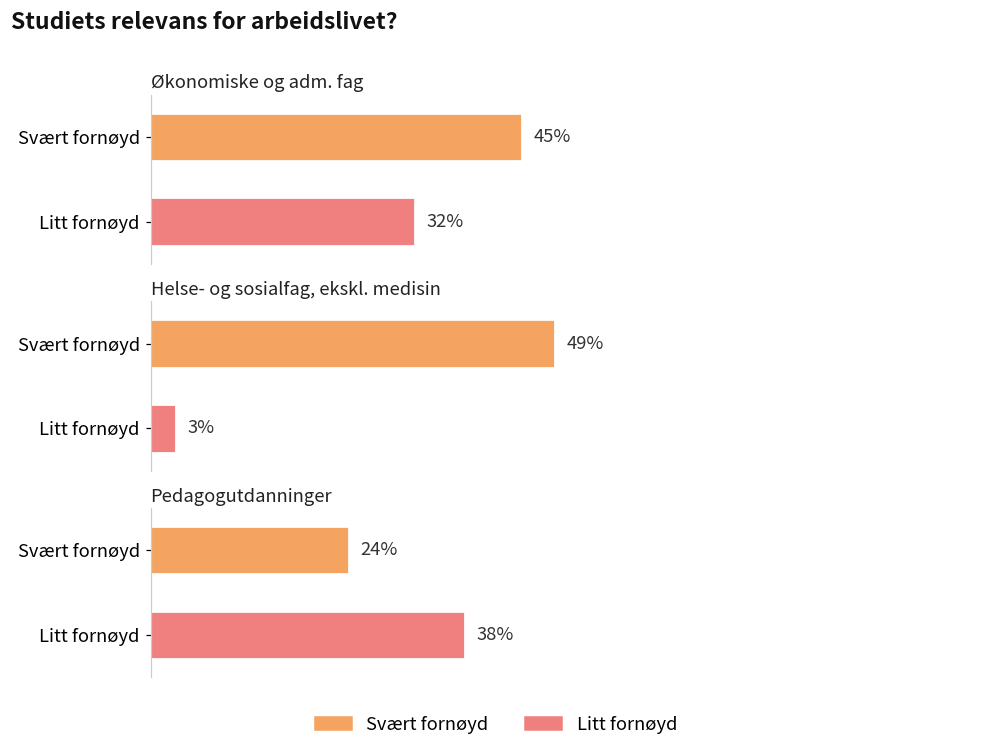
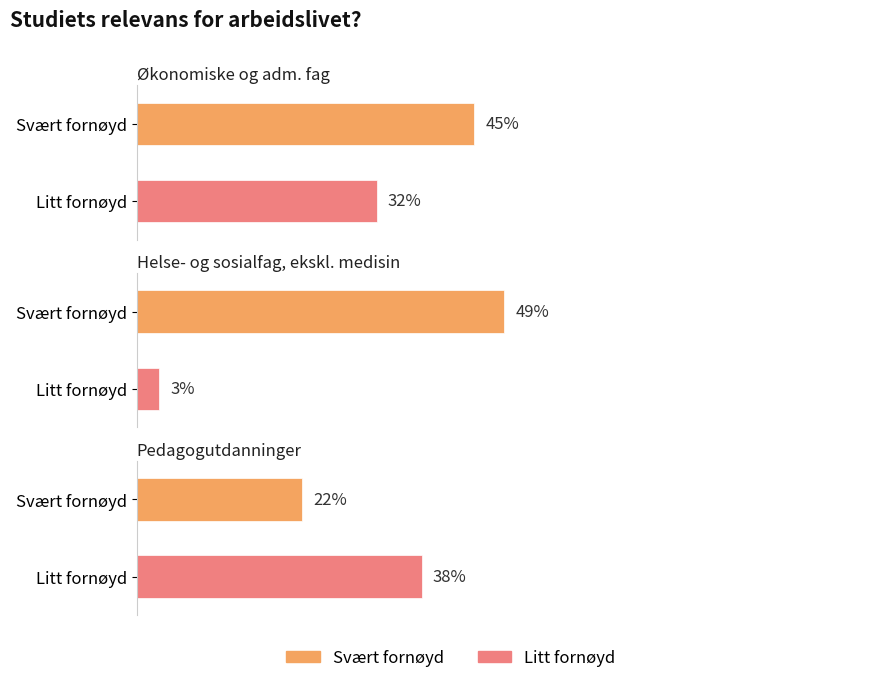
Pedagogutdanninger, Svært fornøyd: 24% -> 22%
